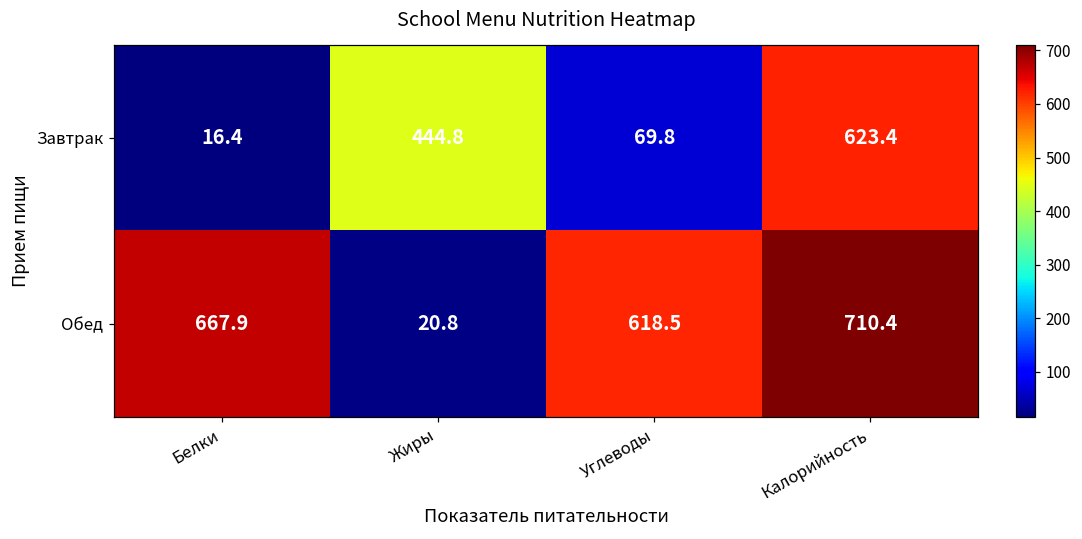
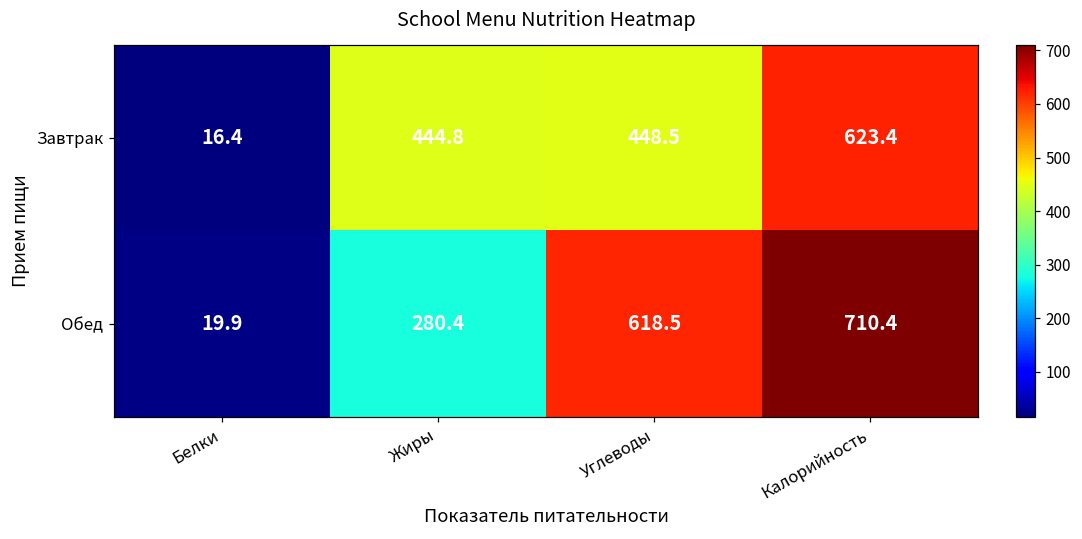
Завтрак, Углеводы: 69.8 -> 448.5
Обед, Белки: 667.9 -> 19.9
Обед, Жиры: 20.8 -> 280.4
